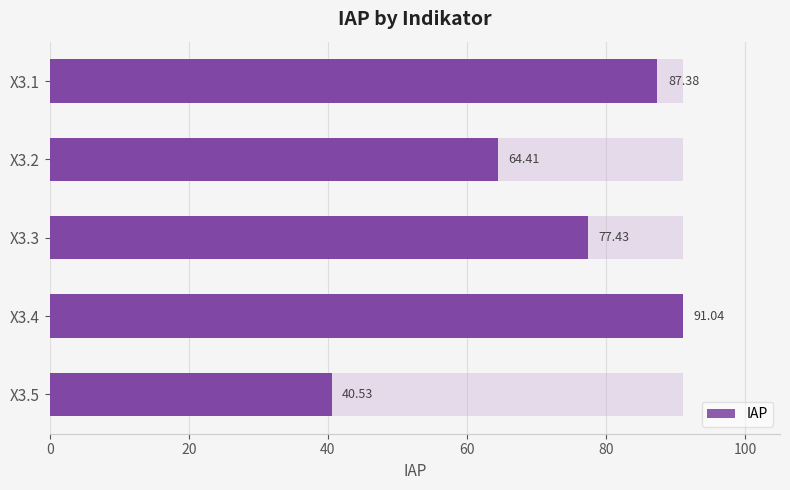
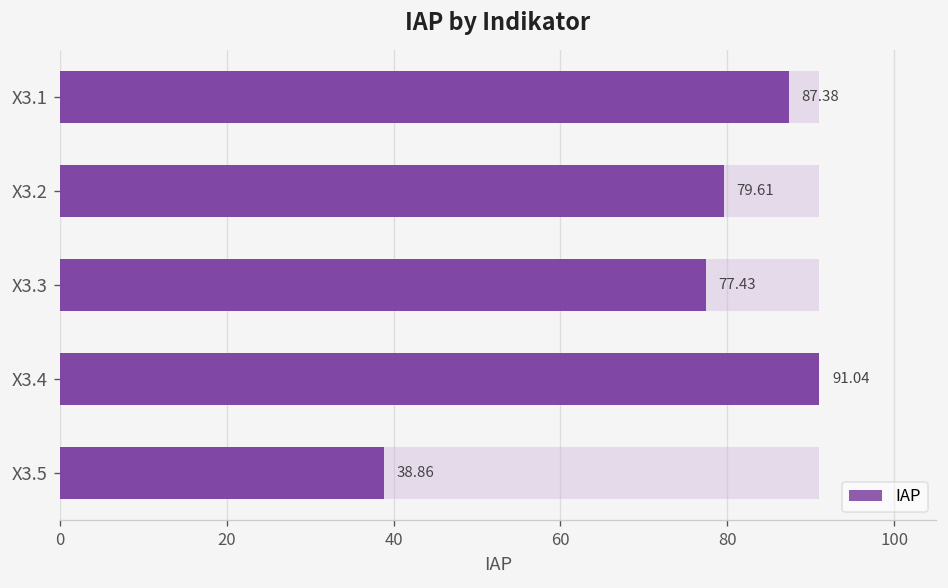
IAP, X3.2: 64.41 -> 79.61
IAP, X3.5: 40.53 -> 38.86
